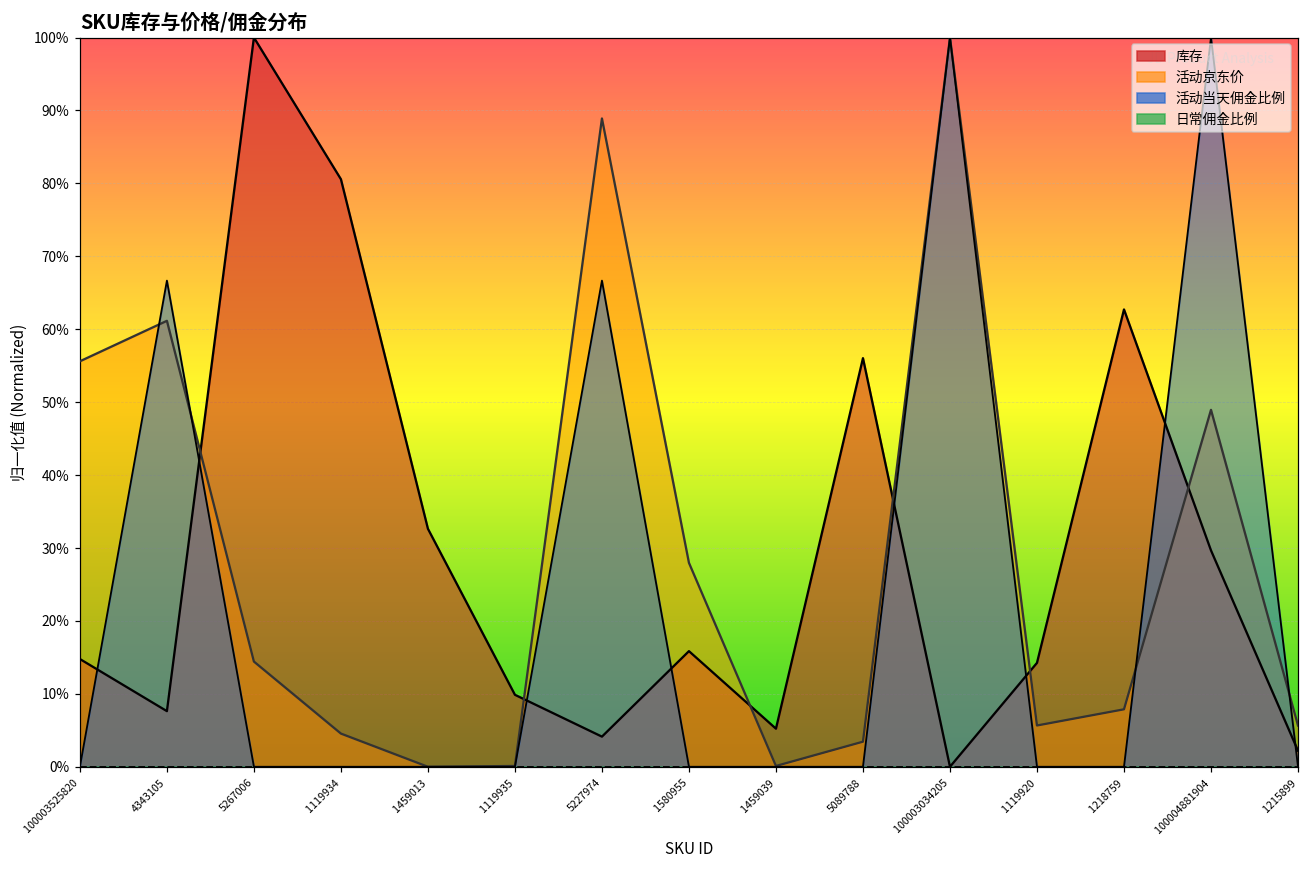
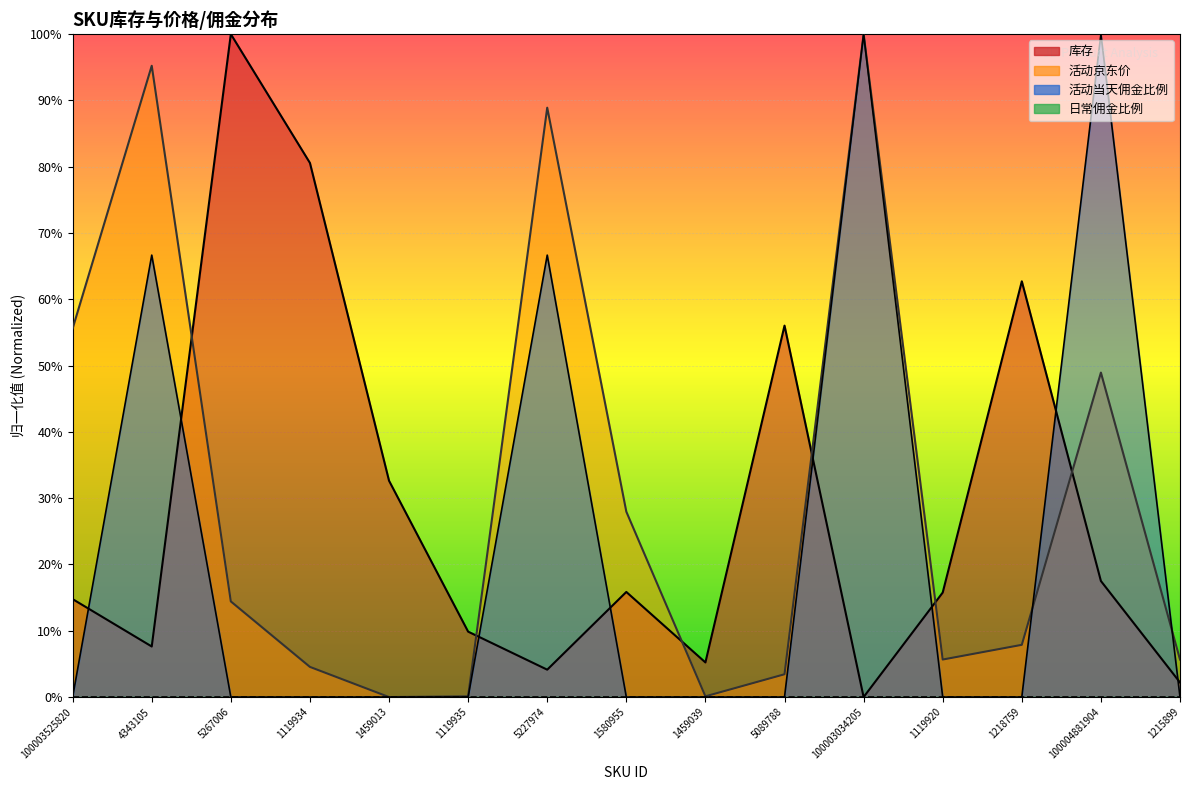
活动京东价, 4343105: 61% -> 95%
库存, 1119920: 14% -> 16%
库存, 100004881904: 30% -> 18%
